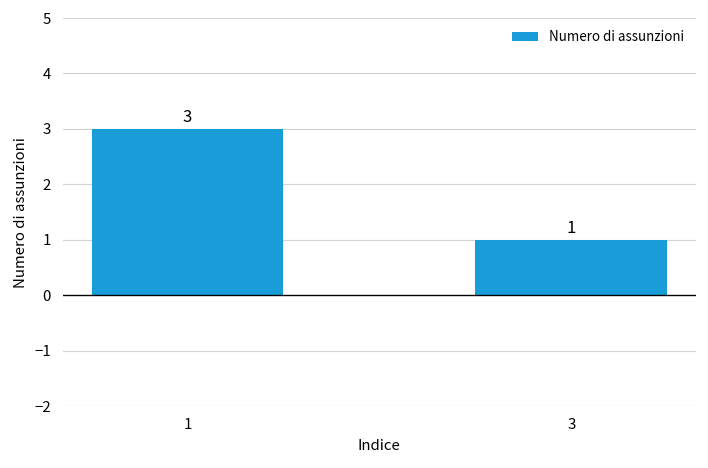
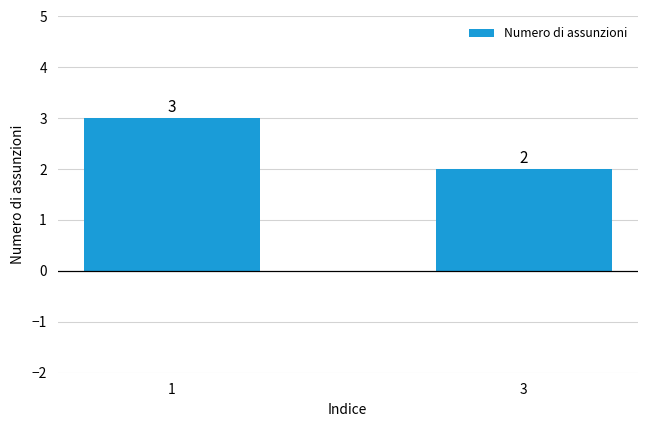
3: 1 -> 2
